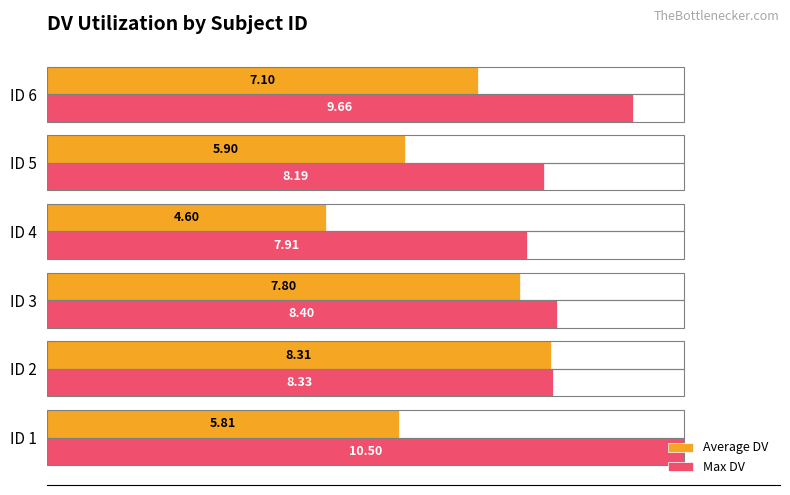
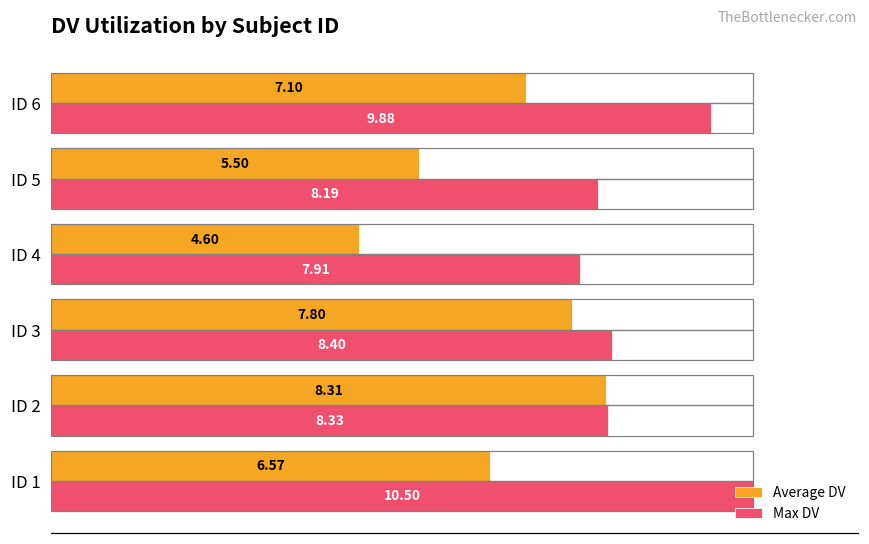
Max DV, ID 6: 9.66 -> 9.88
Average DV, ID 5: 5.90 -> 5.50
Average DV, ID 1: 5.81 -> 6.57
